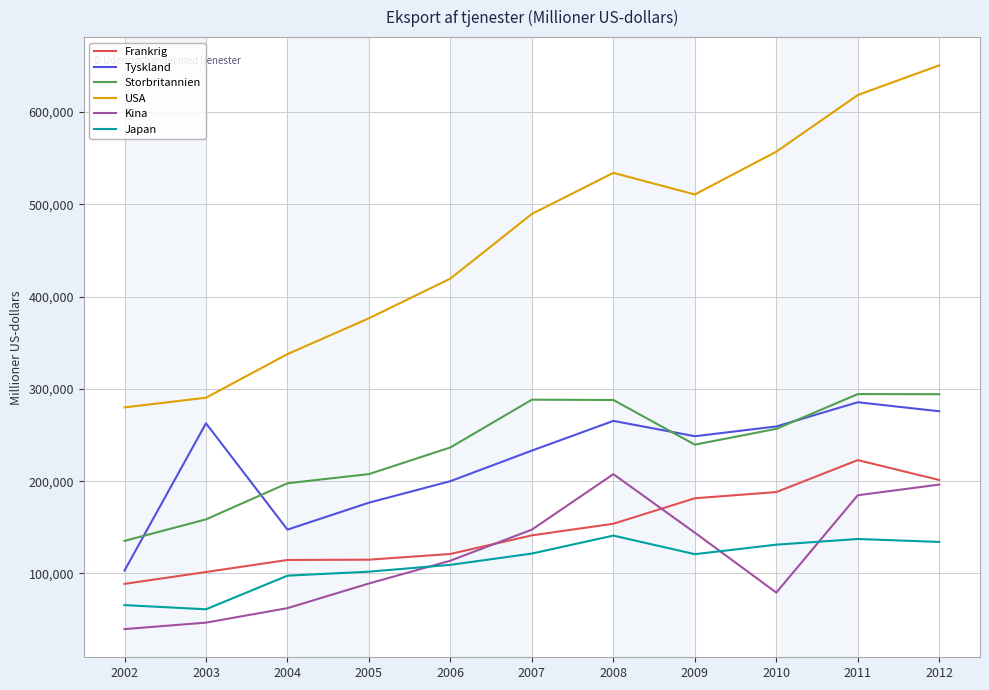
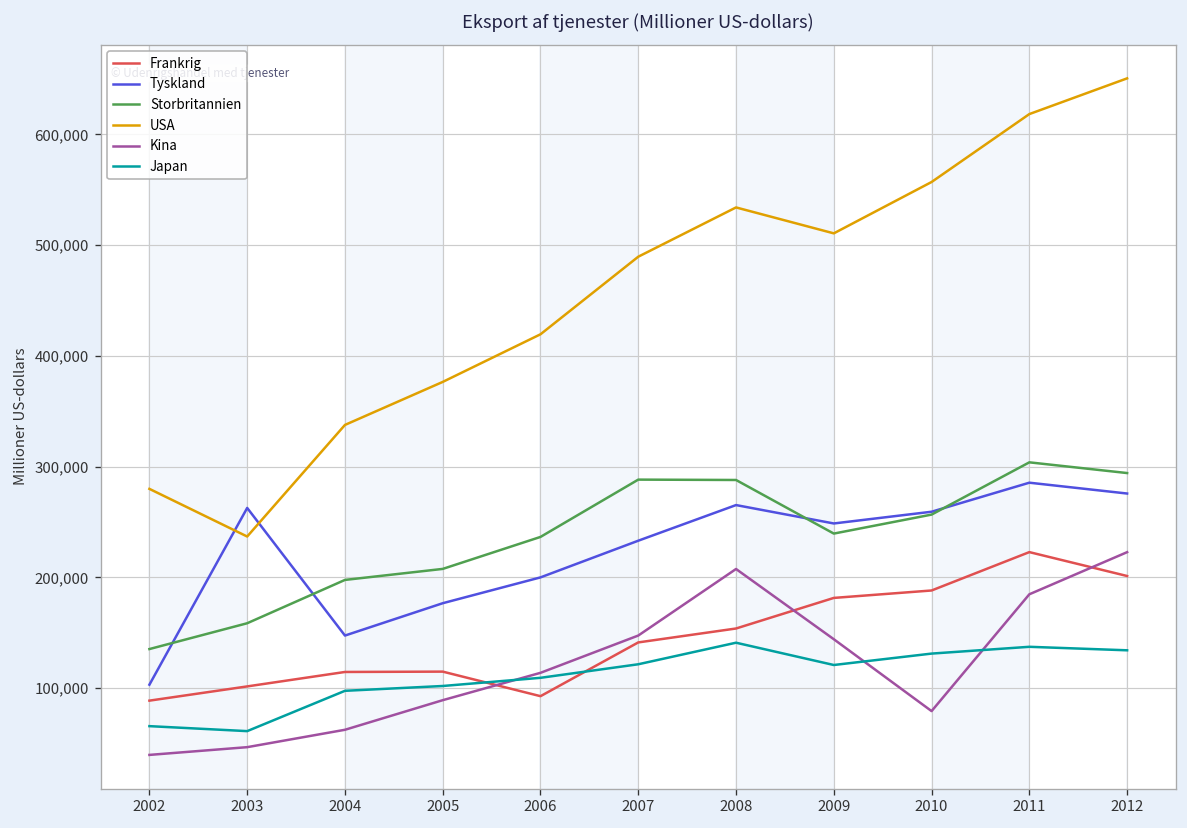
USA, 2003: 290,000 -> 240,000
Frankrig, 2006: 120,000 -> 90,000
Storbritannien, 2011: 290,000 -> 300,000
Kina, 2012: 200,000 -> 220,000
